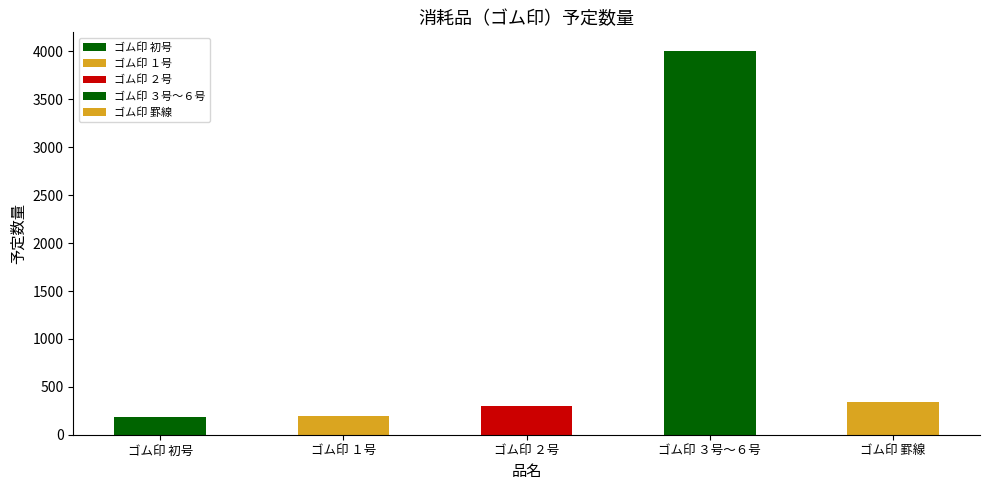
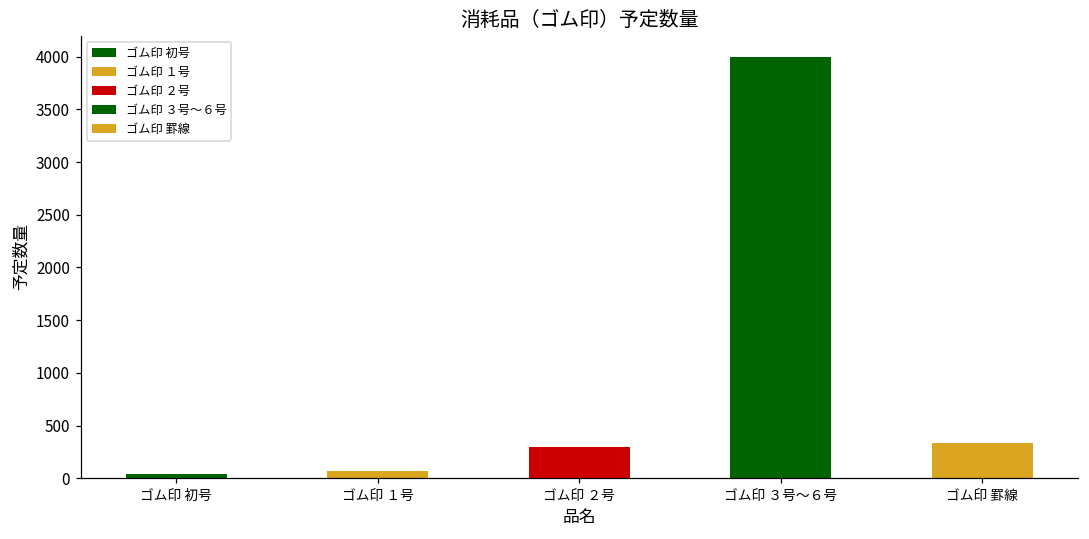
ゴム印 初号: 200 -> 0
ゴム印 １号: 200 -> 100
